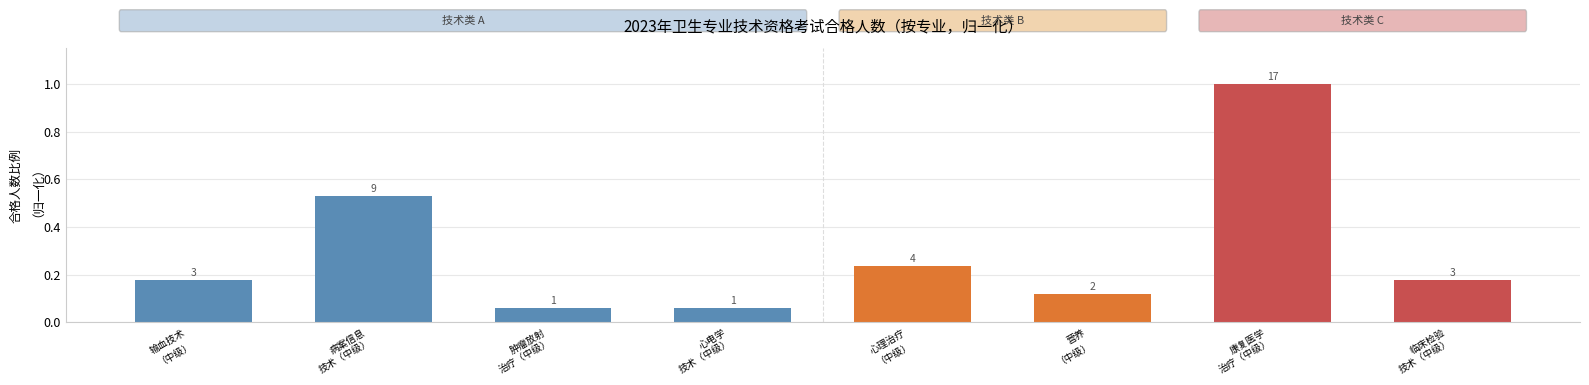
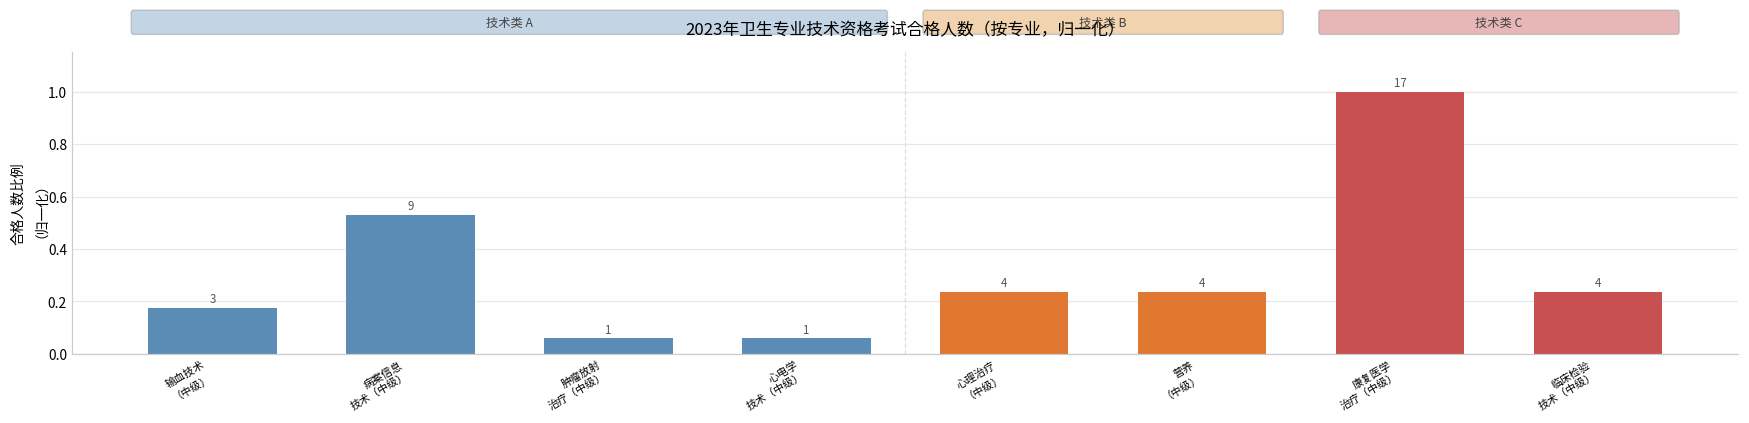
营养 （中级）: 2 -> 4
临床检验 技术（中级）: 3 -> 4
